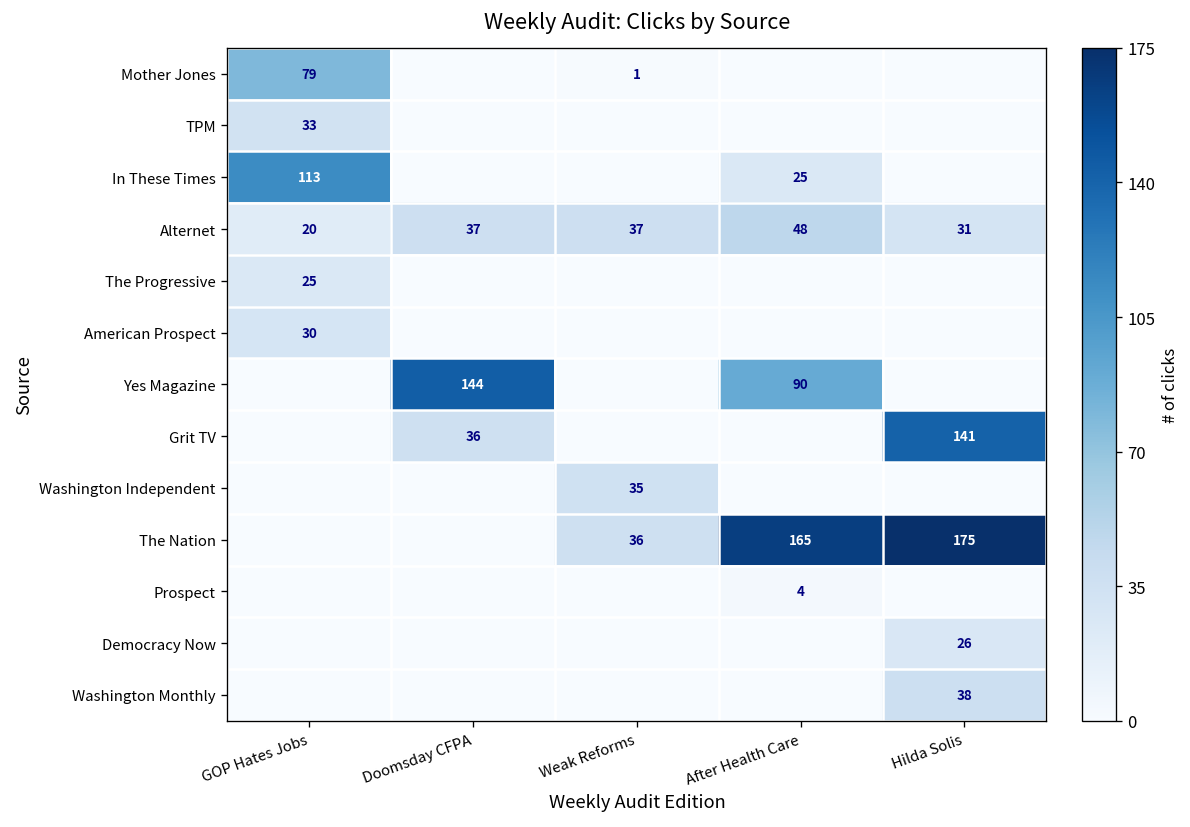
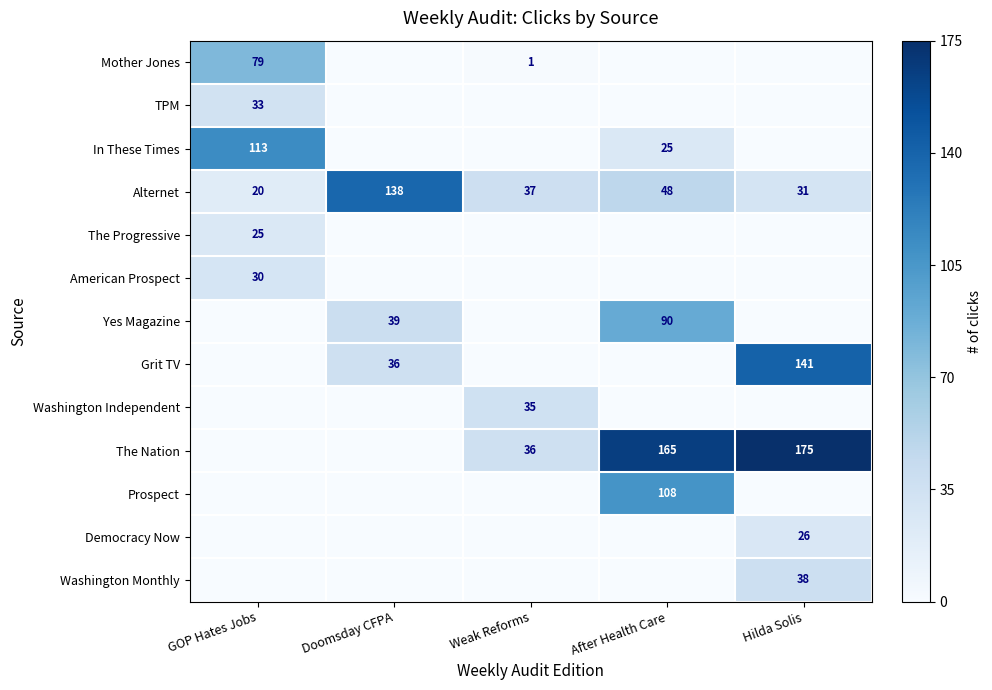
Alternet, Doomsday CFPA: 37 -> 138
Yes Magazine, Doomsday CFPA: 144 -> 39
Prospect, After Health Care: 4 -> 108
